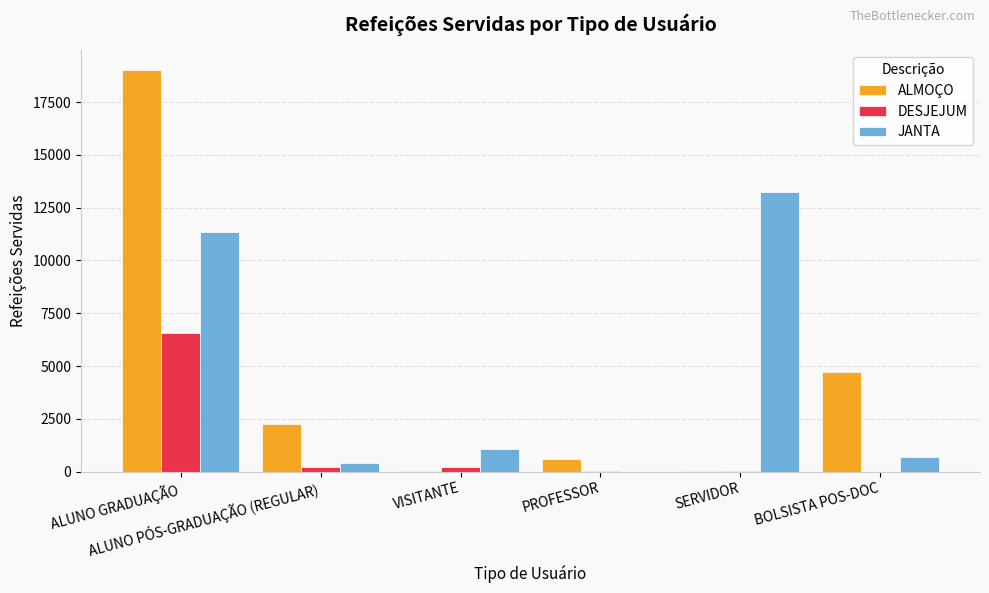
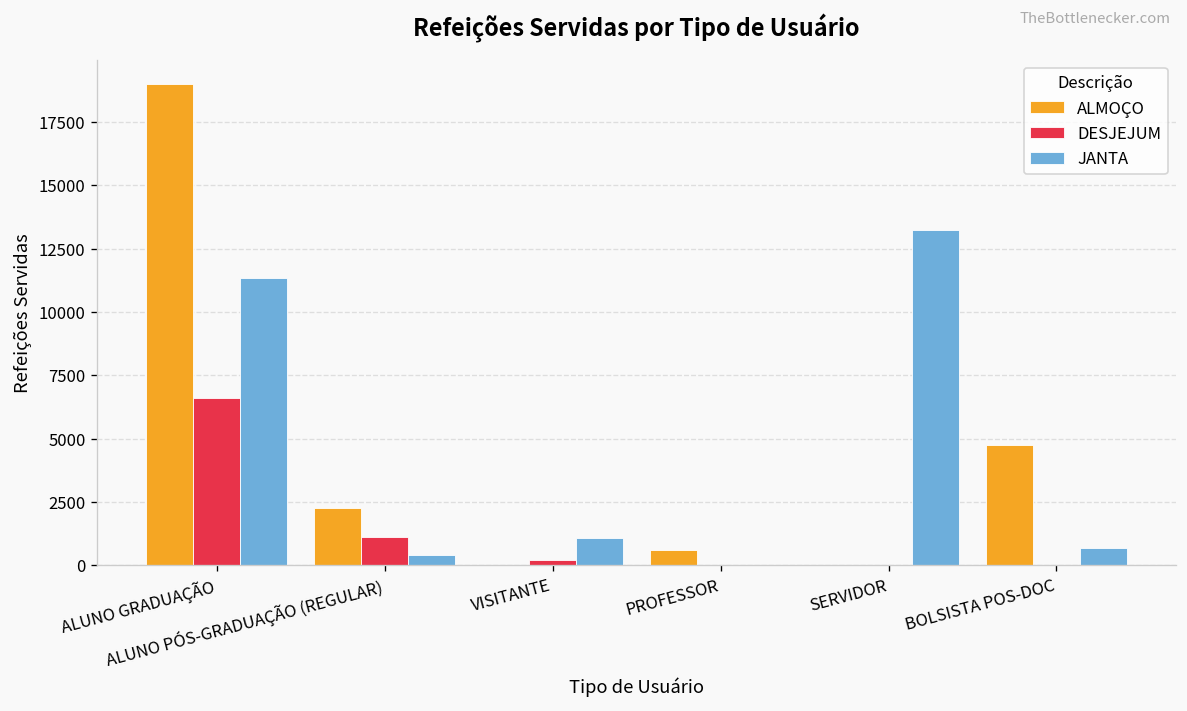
DESJEJUM, ALUNO PÓS-GRADUAÇÃO (REGULAR): 200 -> 1100
